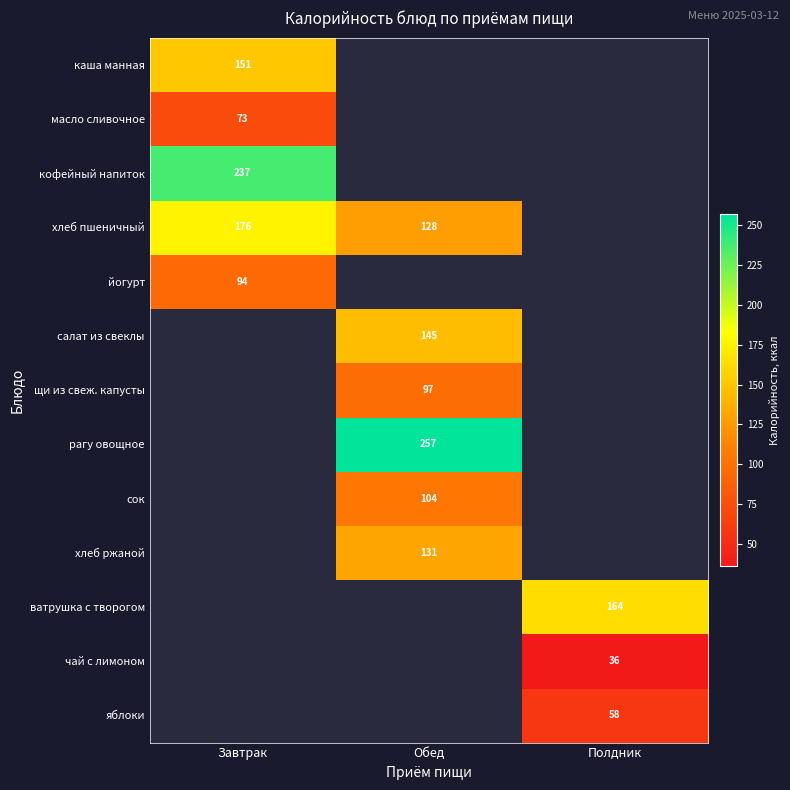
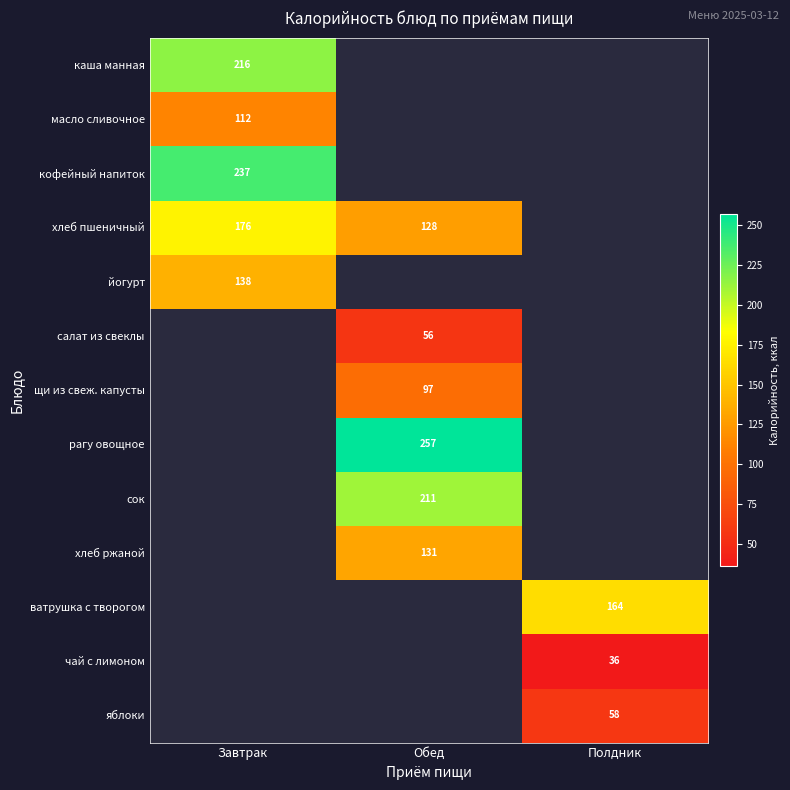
каша манная, Завтрак: 151 -> 216
масло сливочное, Завтрак: 73 -> 112
йогурт, Завтрак: 94 -> 138
салат из свеклы, Обед: 145 -> 56
сок, Обед: 104 -> 211
